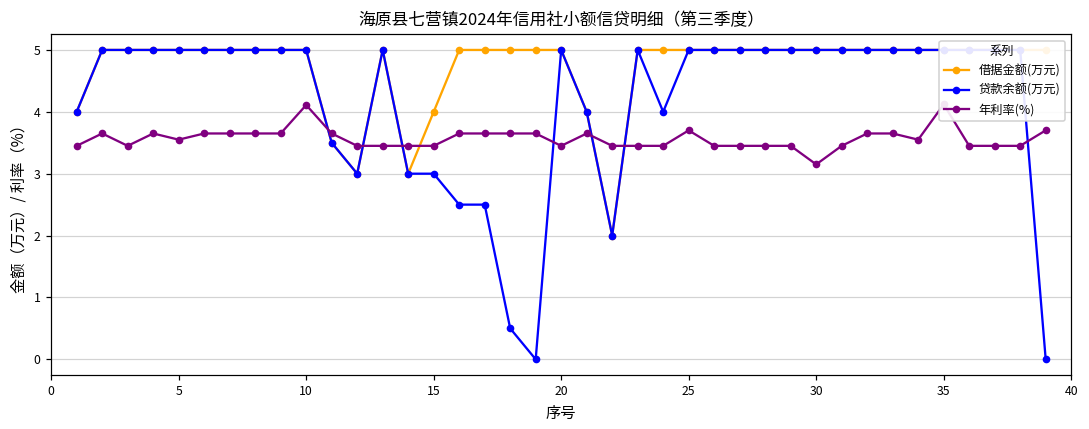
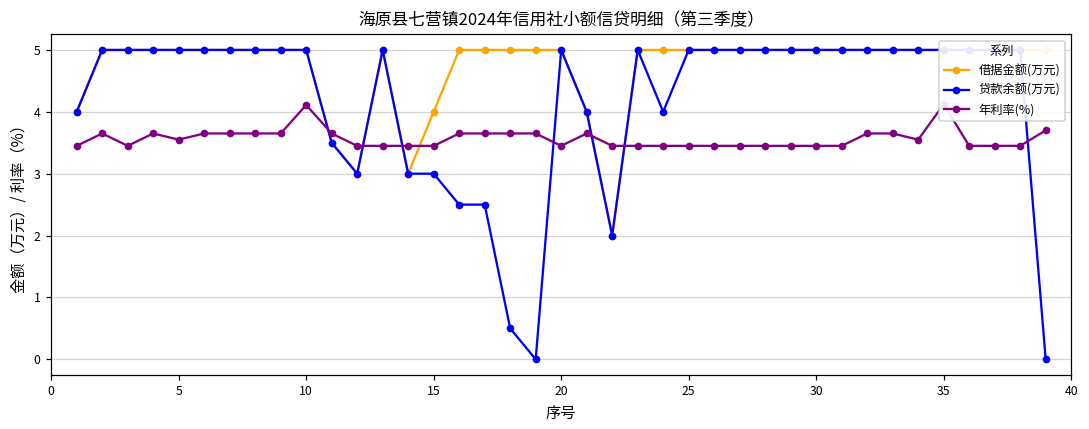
年利率(%), 25: 3.7 -> 3.5
年利率(%), 30: 3.2 -> 3.5
